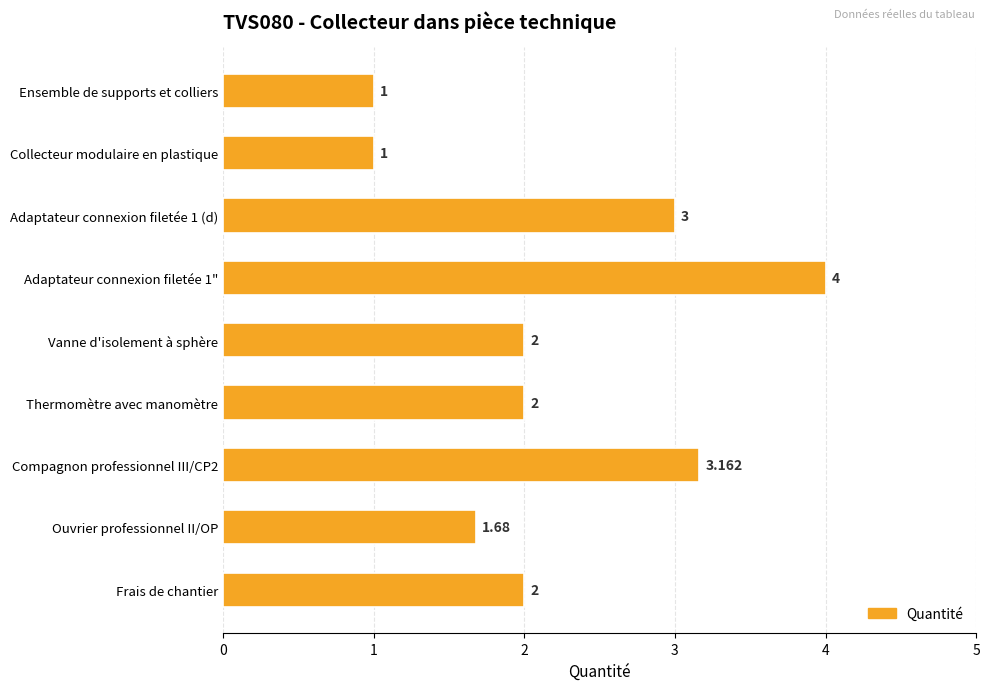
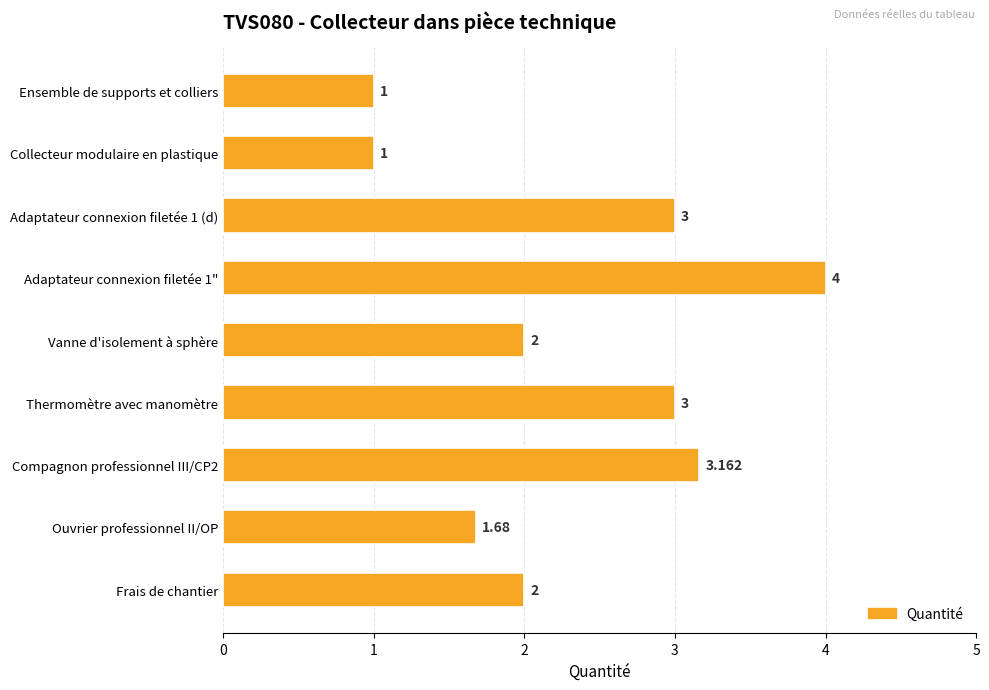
Thermomètre avec manomètre: 2 -> 3
